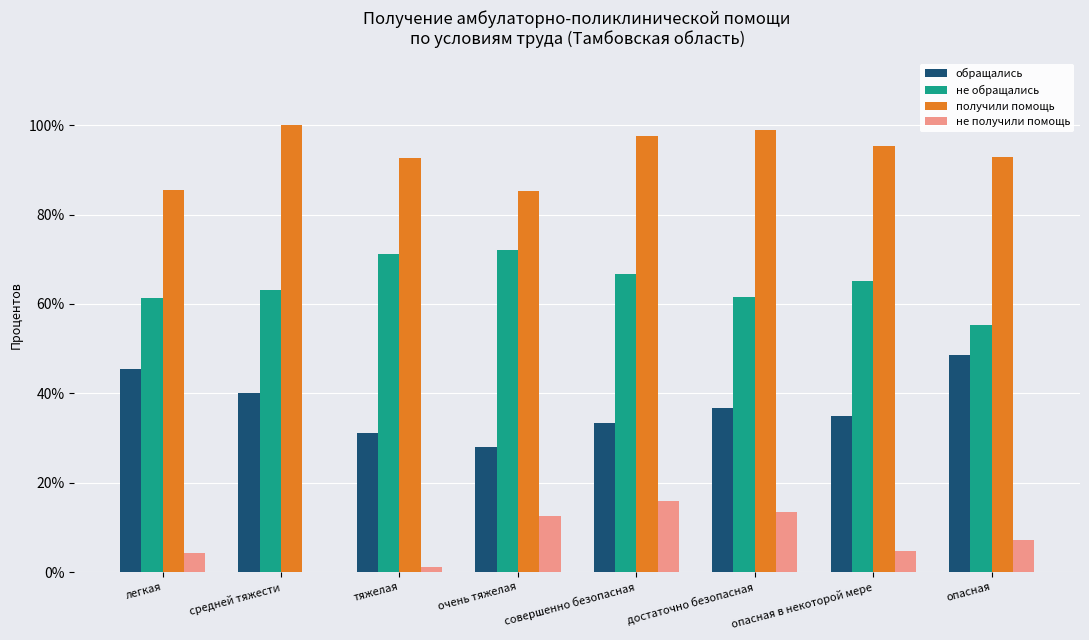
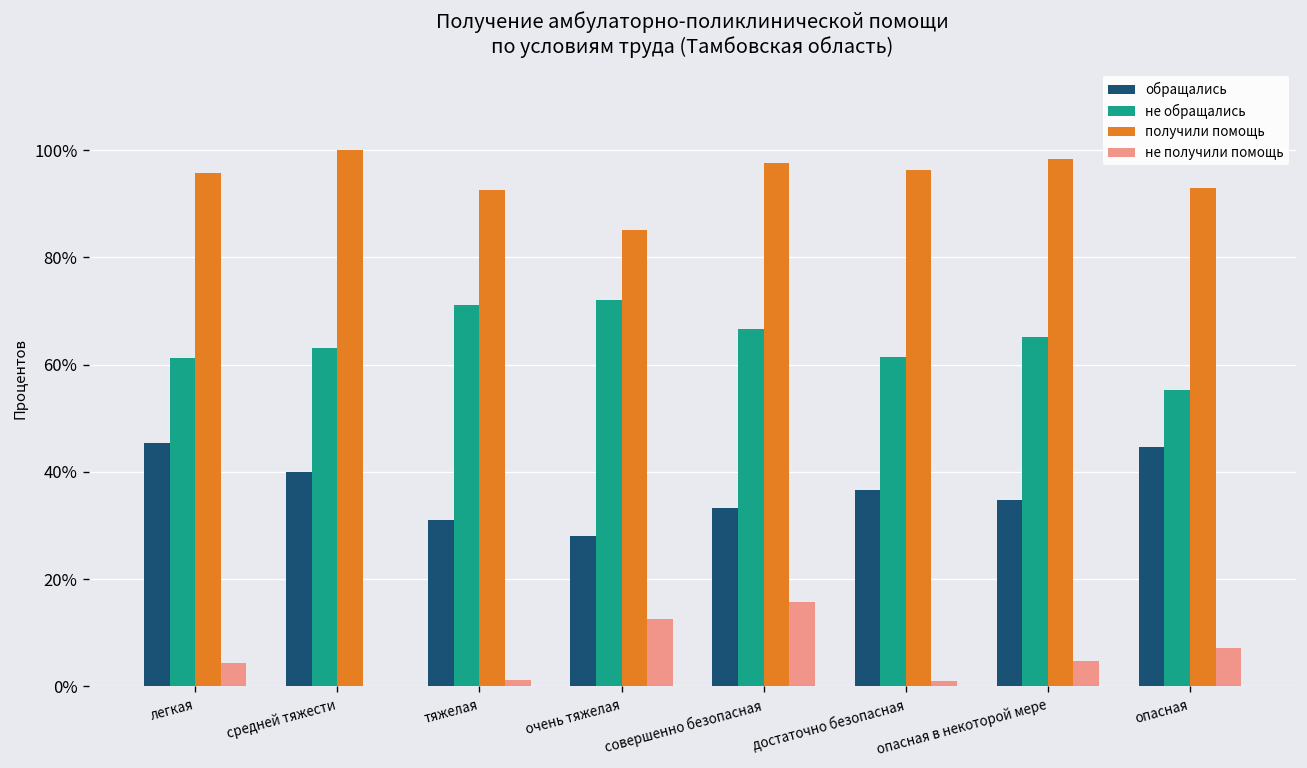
получили помощь, легкая: 85% -> 96%
получили помощь, достаточно безопасная: 99% -> 96%
не получили помощь, достаточно безопасная: 13% -> 1%
получили помощь, опасная в некоторой мере: 95% -> 98%
обращались, опасная: 49% -> 45%
